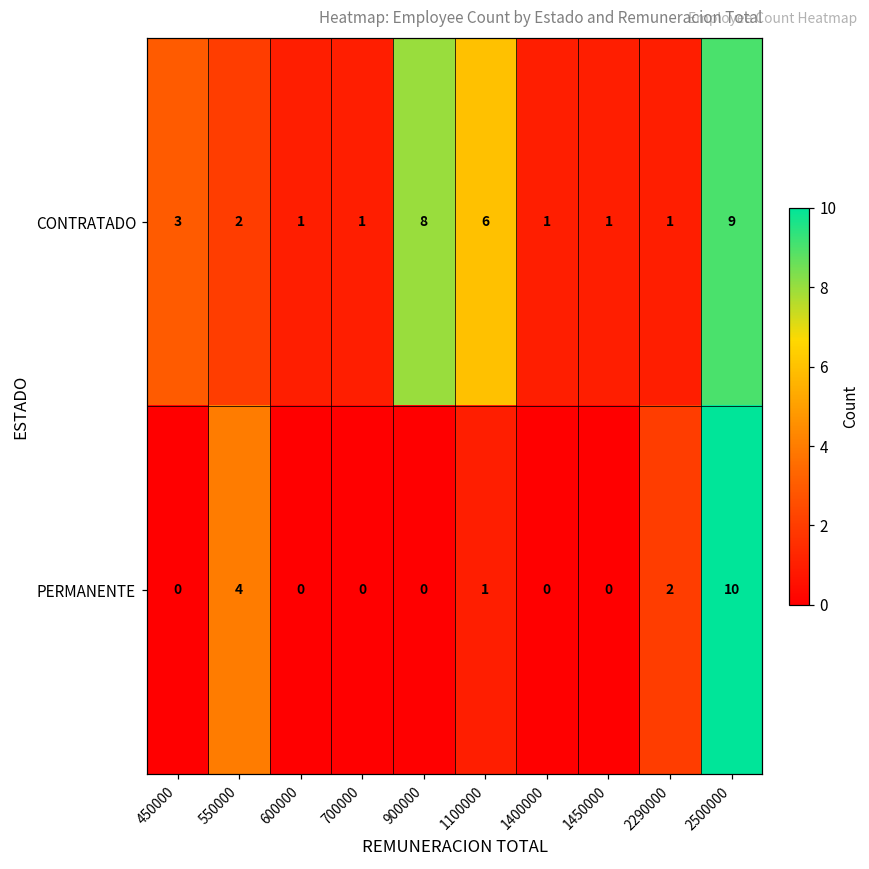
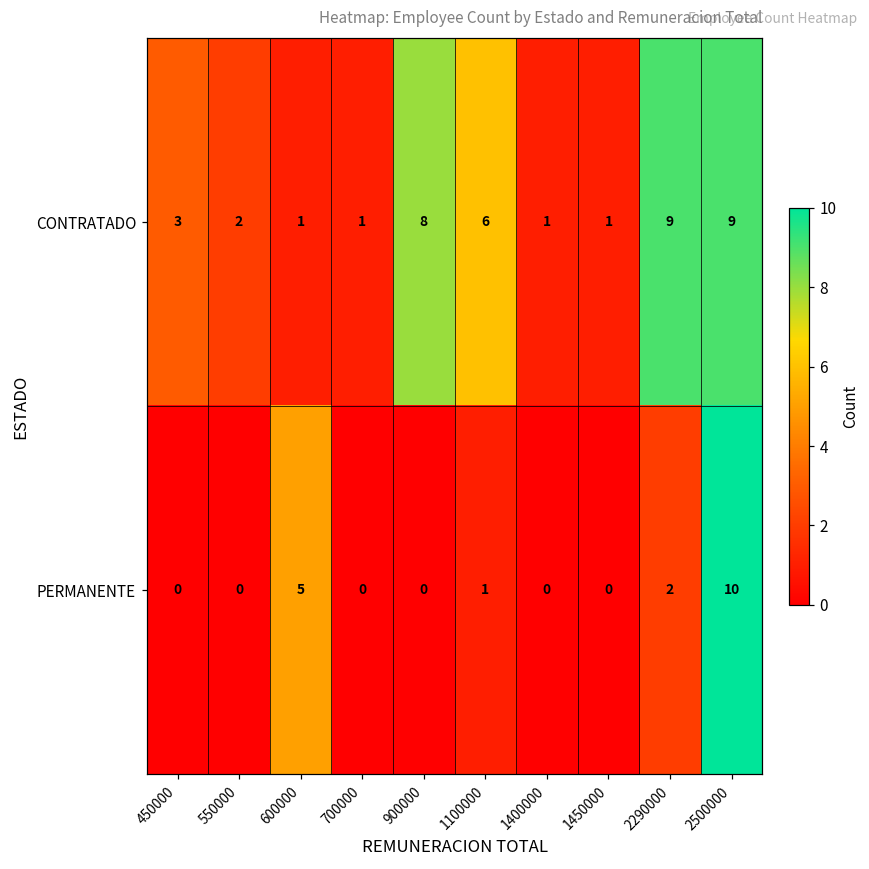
CONTRATADO, 2290000: 1 -> 9
PERMANENTE, 550000: 4 -> 0
PERMANENTE, 600000: 0 -> 5
